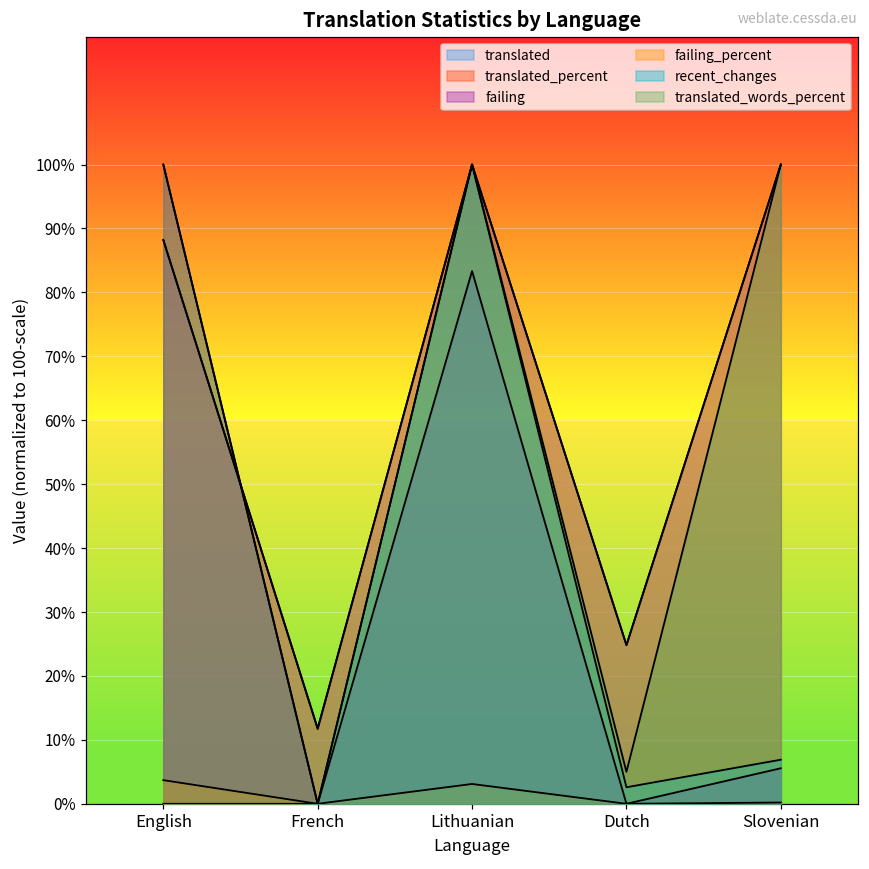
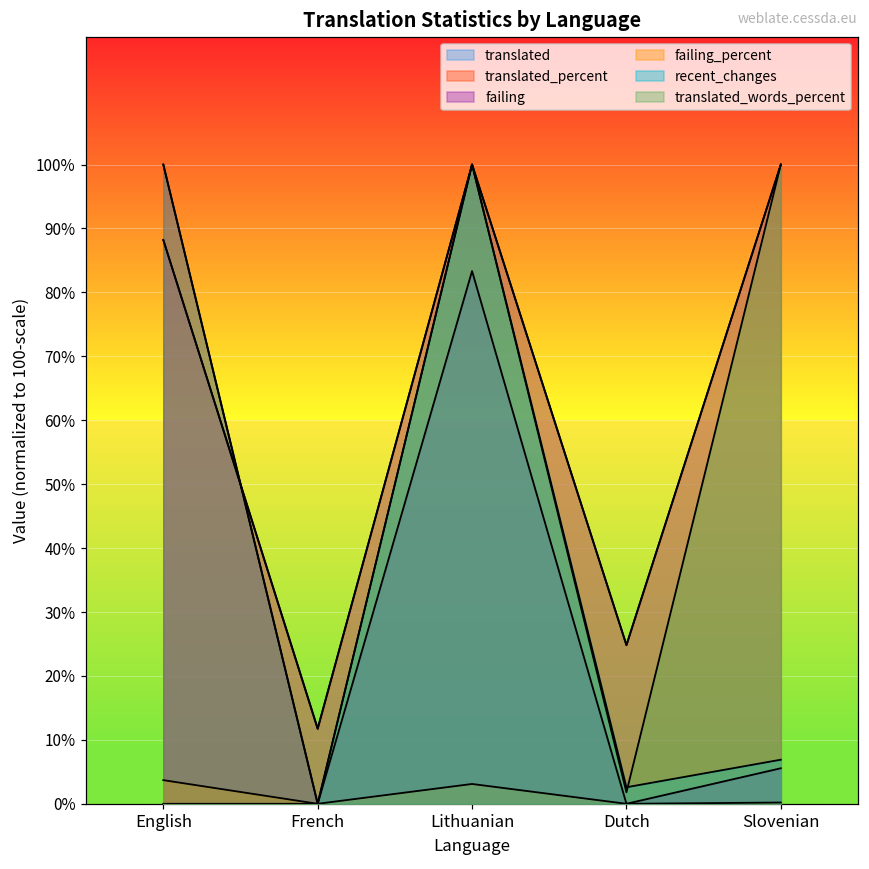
translated_words_percent, Dutch: 5% -> 2%
